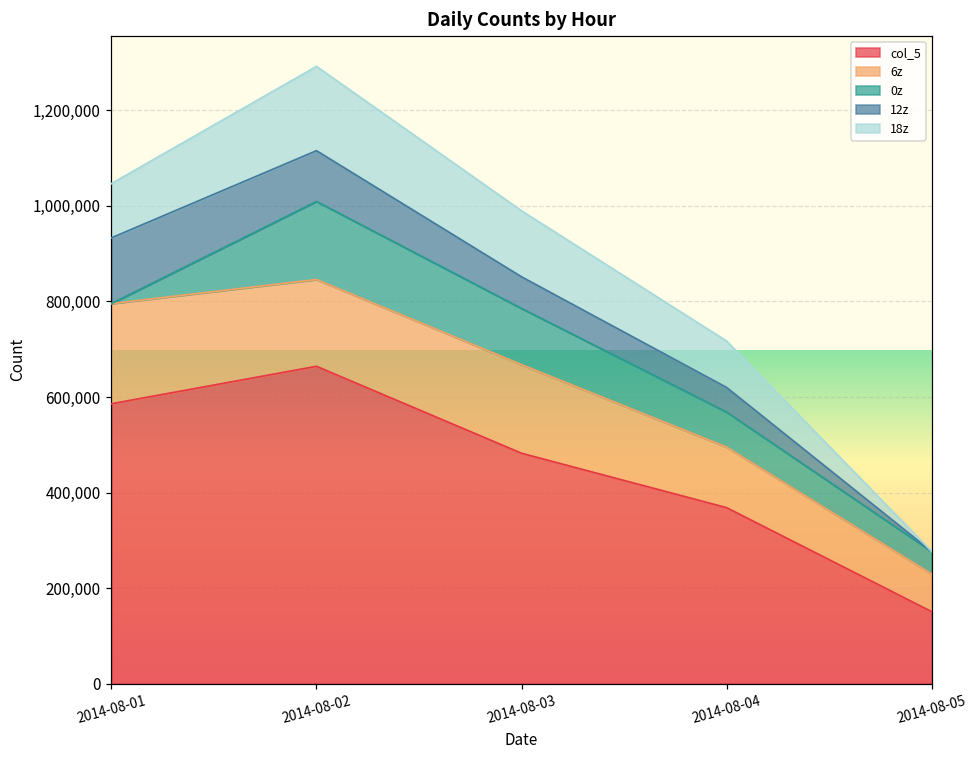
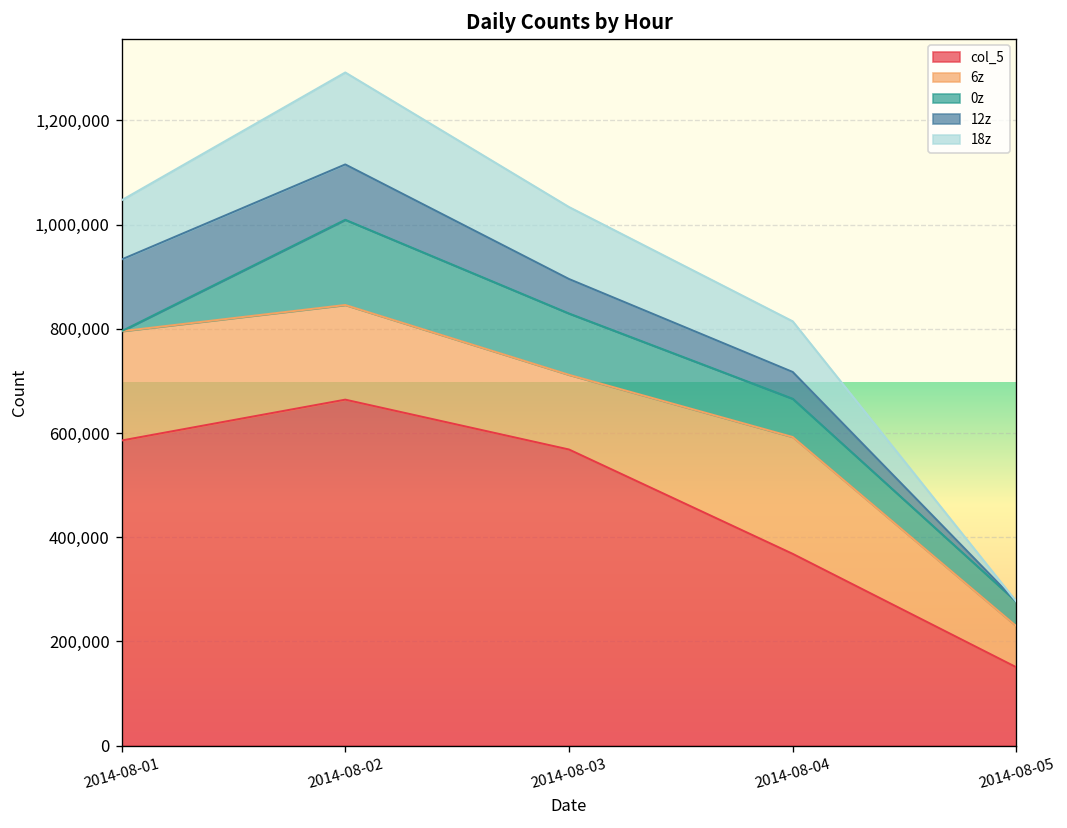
col_5, 2014-08-03: 480,000 -> 570,000
6z, 2014-08-03: 190,000 -> 140,000
6z, 2014-08-04: 130,000 -> 220,000
